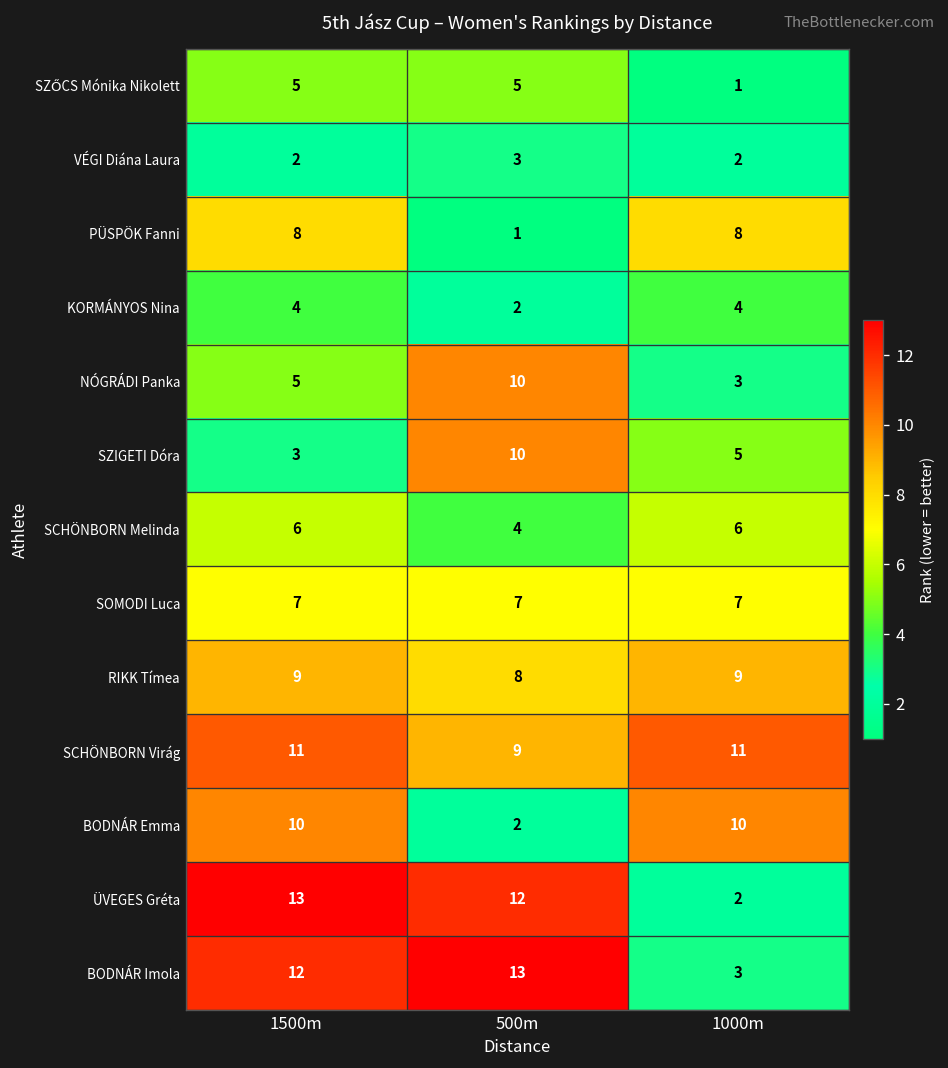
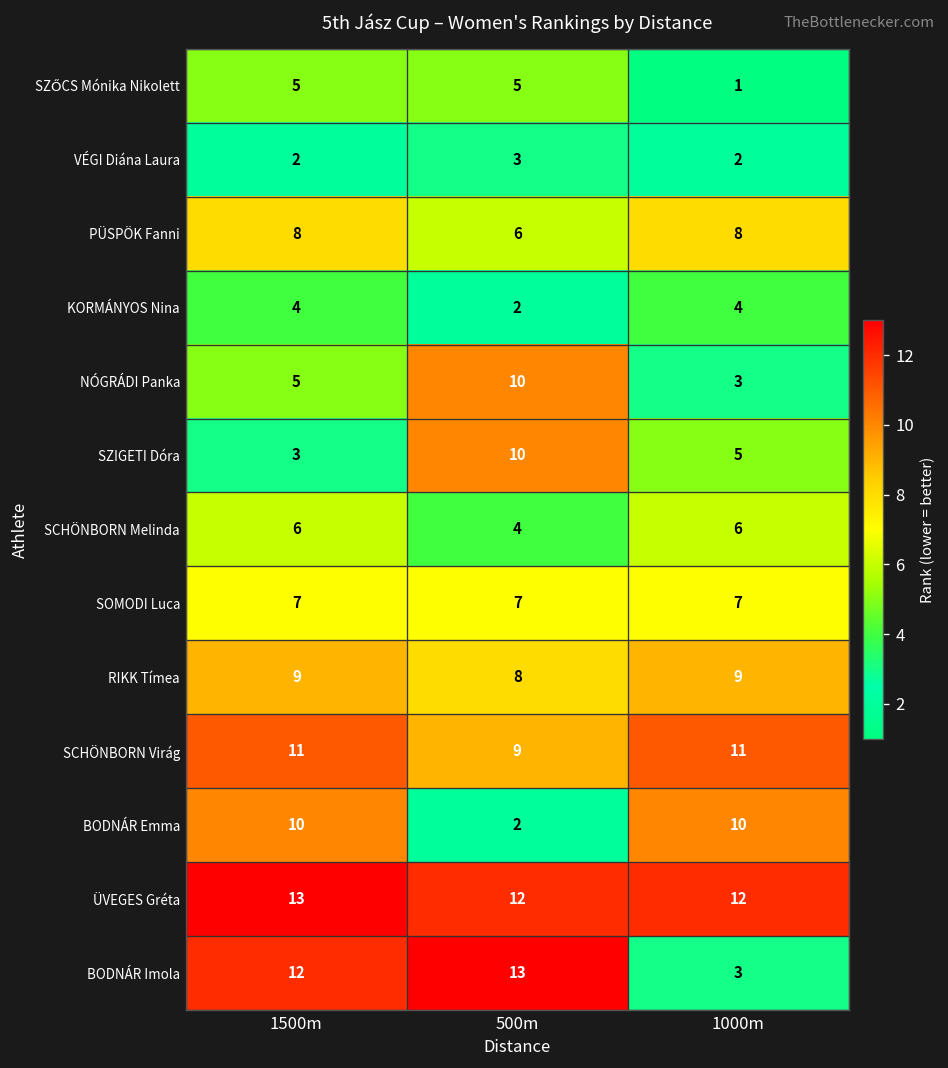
PÜSPÖK Fanni, 500m: 1 -> 6
ÜVEGES Gréta, 1000m: 2 -> 12
